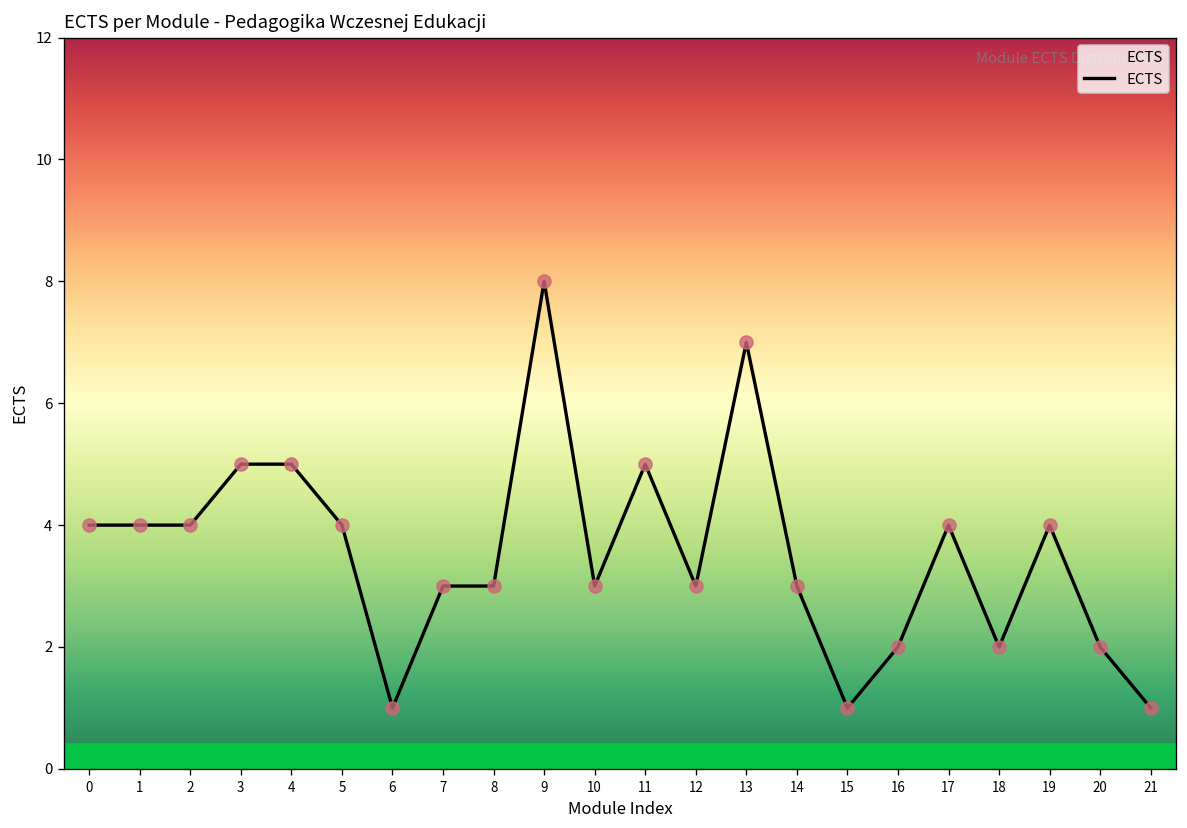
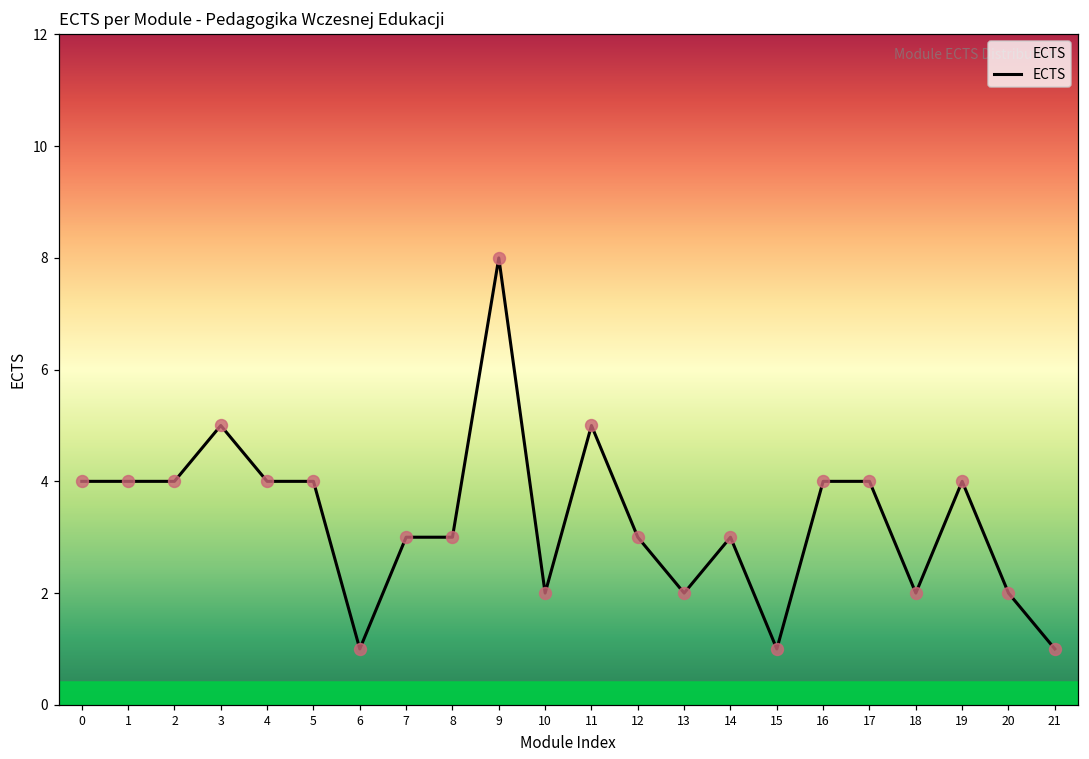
4: 5 -> 4
10: 3 -> 2
13: 7 -> 2
16: 2 -> 4
